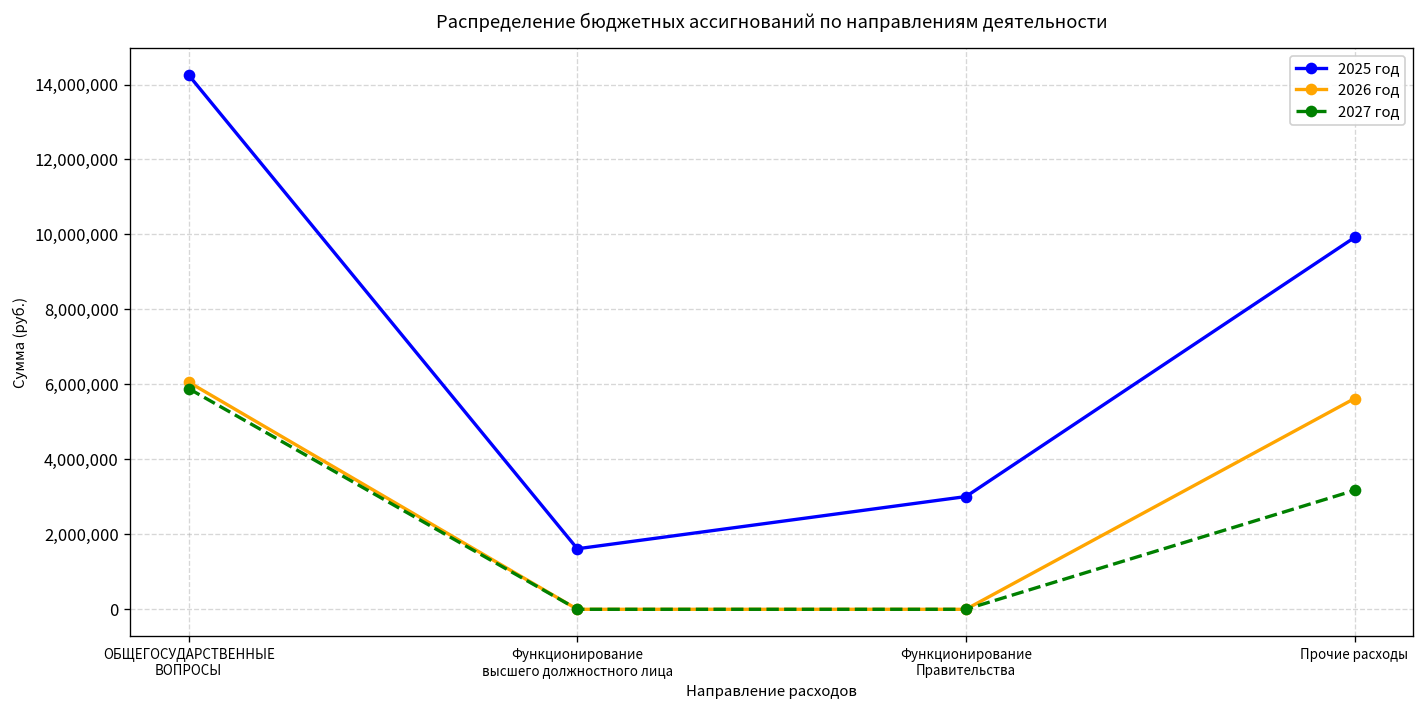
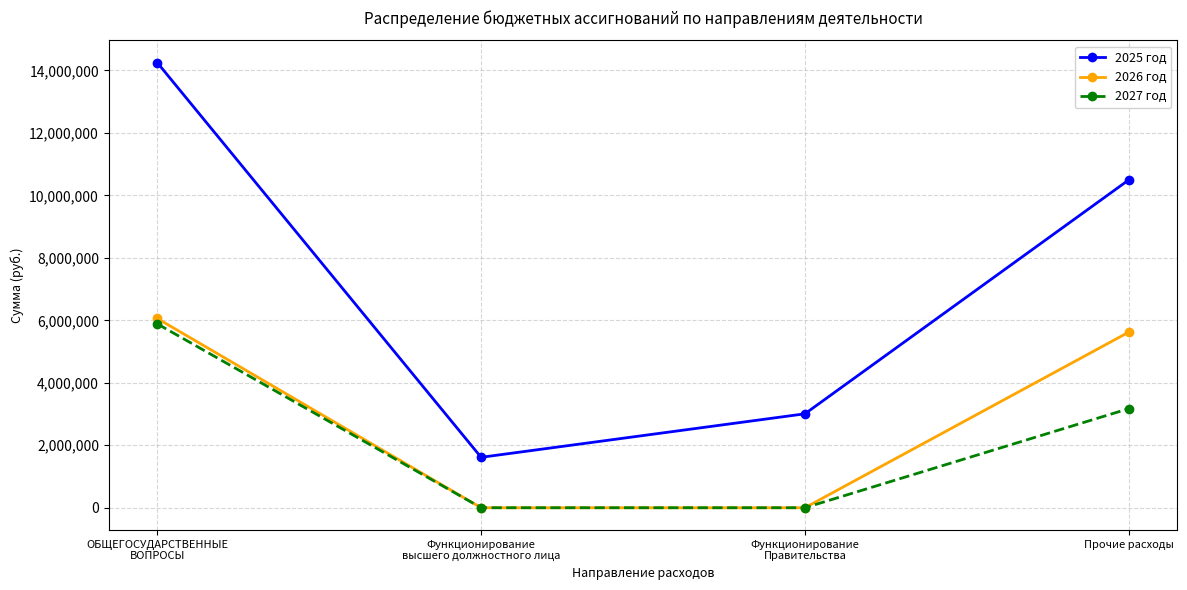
2025 год, Прочие расходы: 9,900,000 -> 10,500,000
